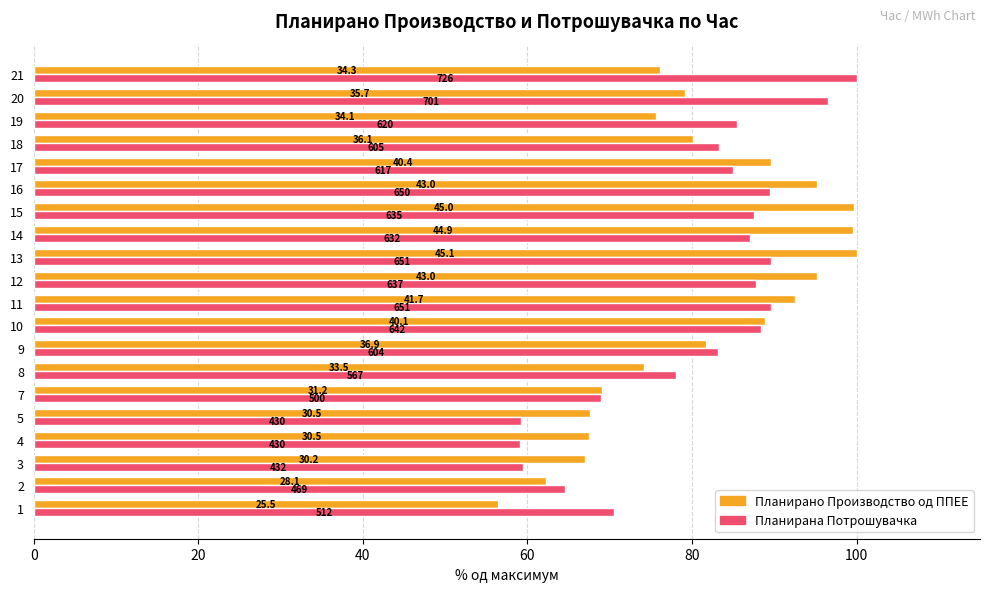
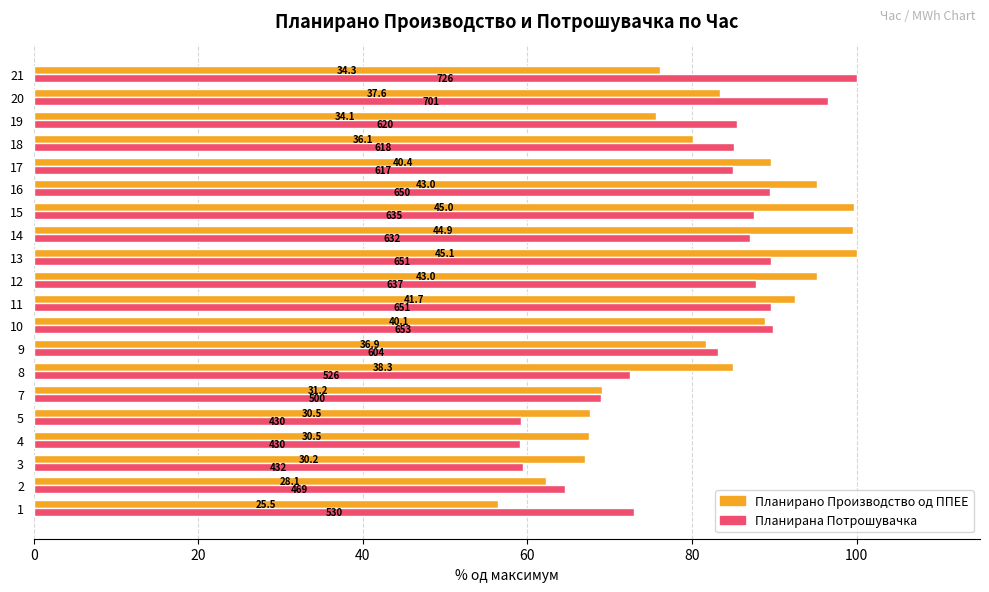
Планирано Производство од ППЕЕ, 20: 35.7 -> 37.6
Планирана Потрошувачка, 18: 605 -> 618
Планирана Потрошувачка, 10: 642 -> 653
Планирано Производство од ППЕЕ, 8: 33.5 -> 38.3
Планирана Потрошувачка, 8: 567 -> 526
Планирана Потрошувачка, 1: 512 -> 530
